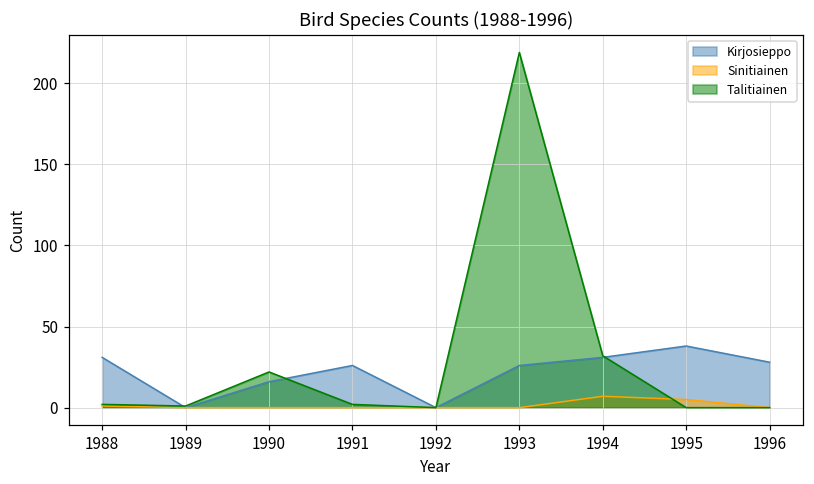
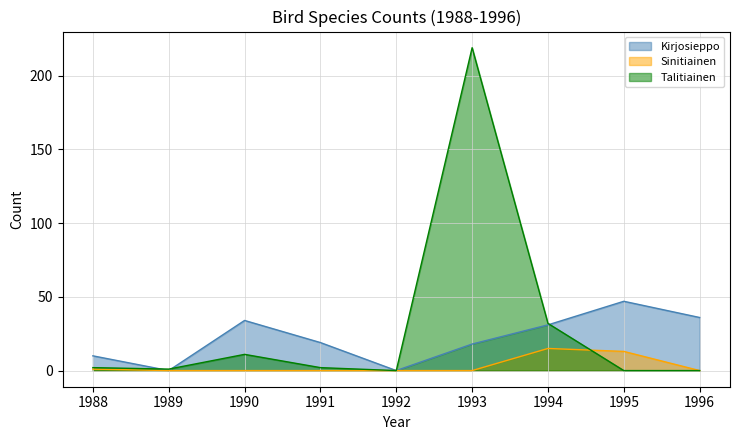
Kirjosieppo, 1988: 31 -> 10
Kirjosieppo, 1990: 16 -> 34
Talitiainen, 1990: 22 -> 11
Kirjosieppo, 1991: 26 -> 19
Kirjosieppo, 1993: 26 -> 18
Sinitiainen, 1994: 7 -> 15
Kirjosieppo, 1995: 38 -> 47
Sinitiainen, 1995: 5 -> 13
Kirjosieppo, 1996: 28 -> 36
